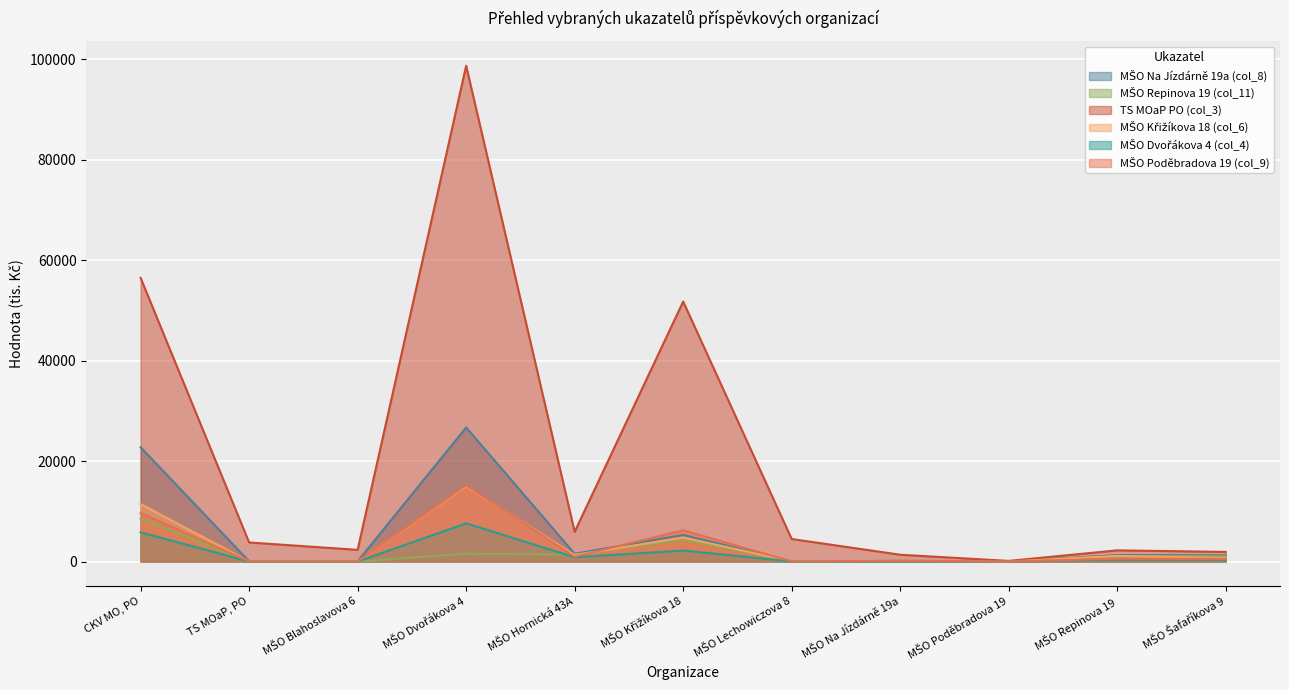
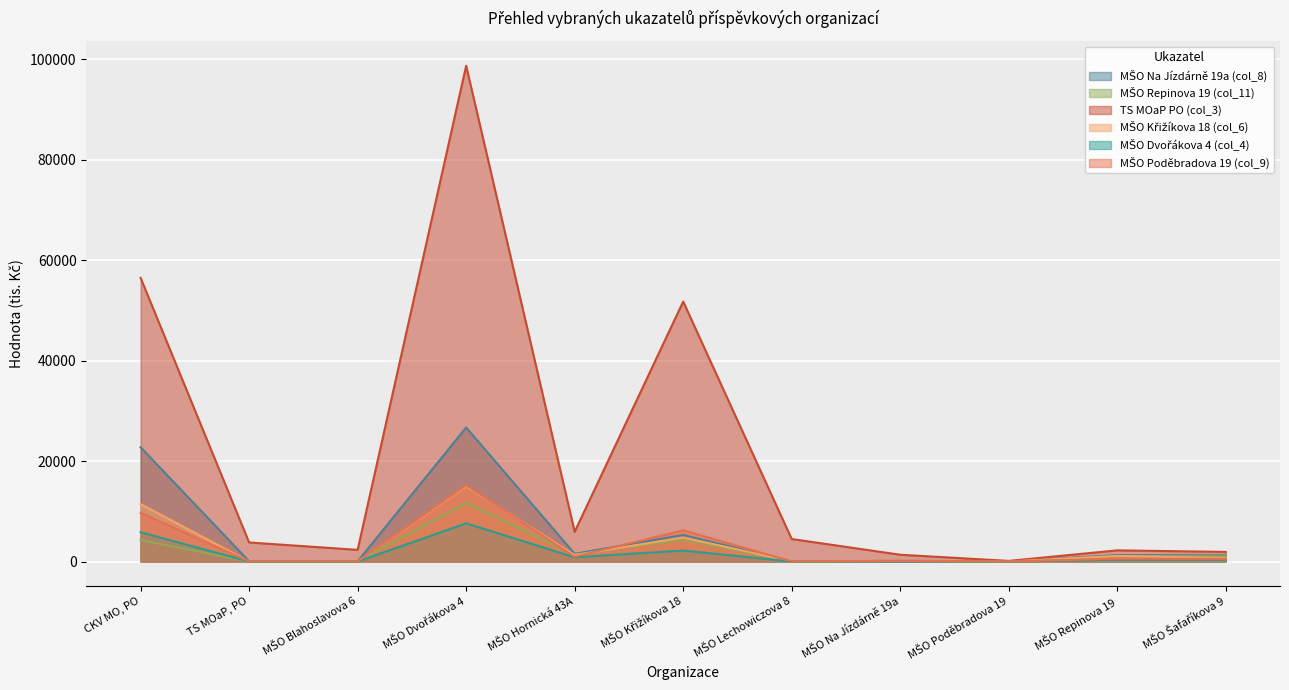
MŠO Repinova 19 (col_11), CKV MO, PO: 9000 -> 4000
MŠO Repinova 19 (col_11), MŠO Dvořákova 4: 2000 -> 12000
